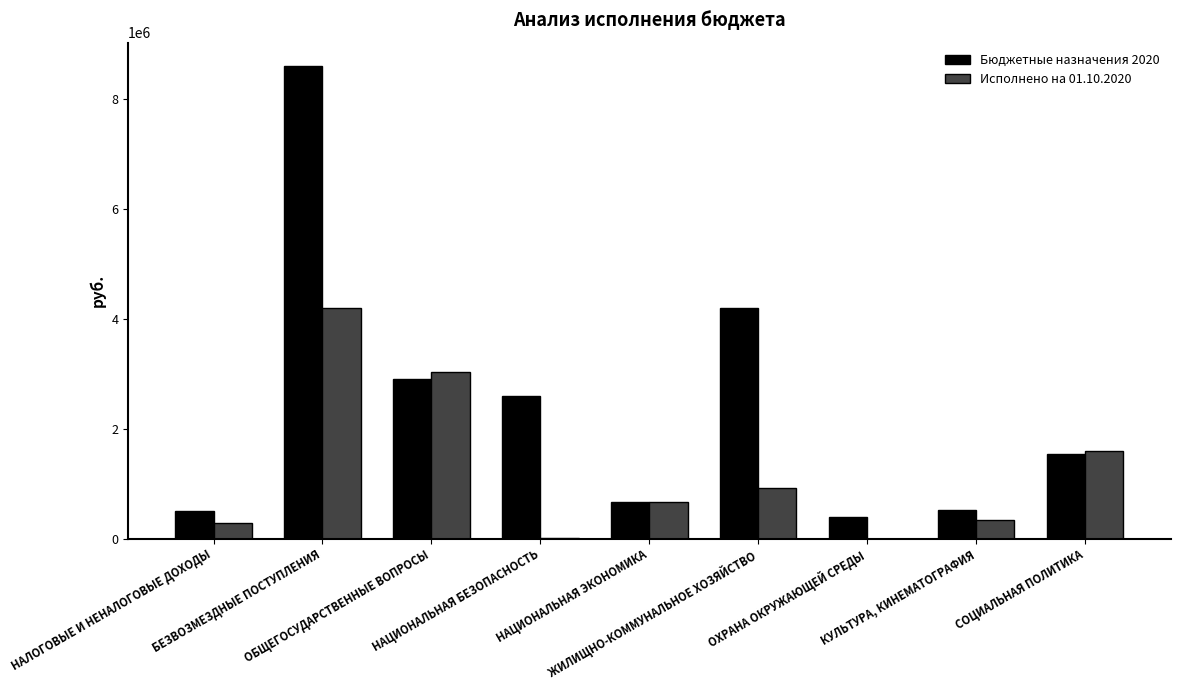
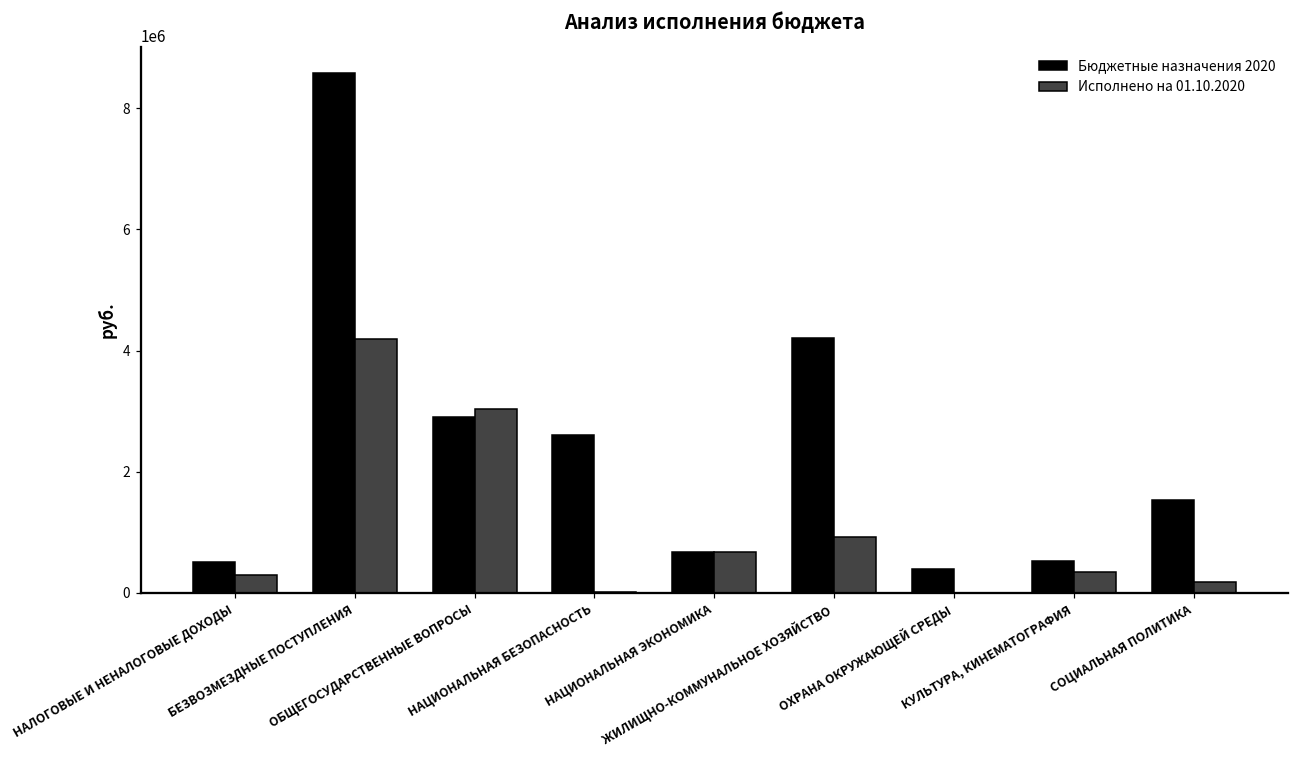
Исполнено на 01.10.2020, СОЦИАЛЬНАЯ ПОЛИТИКА: 1600000 -> 200000
